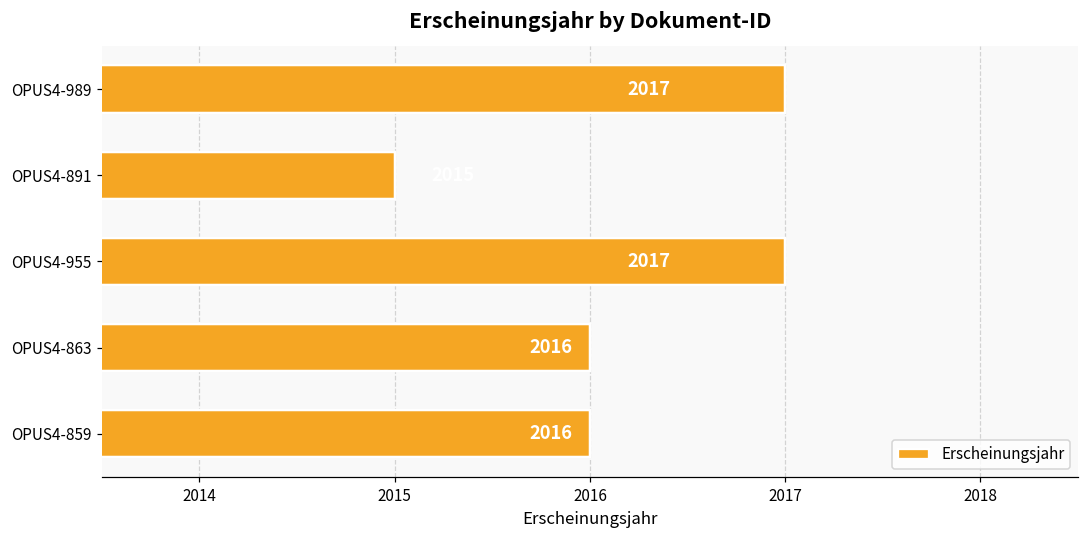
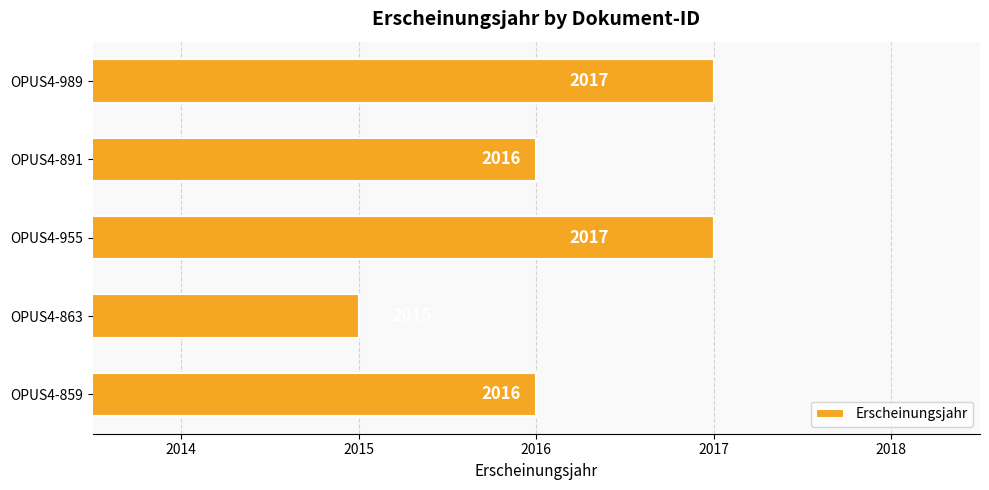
OPUS4-891: 2015 -> 2016
OPUS4-863: 2016 -> 2015
